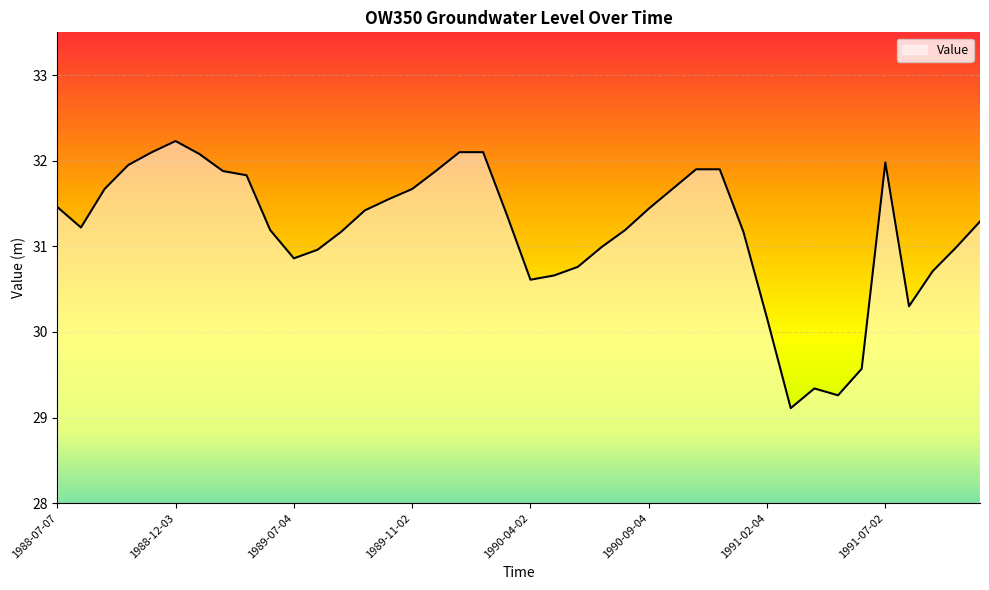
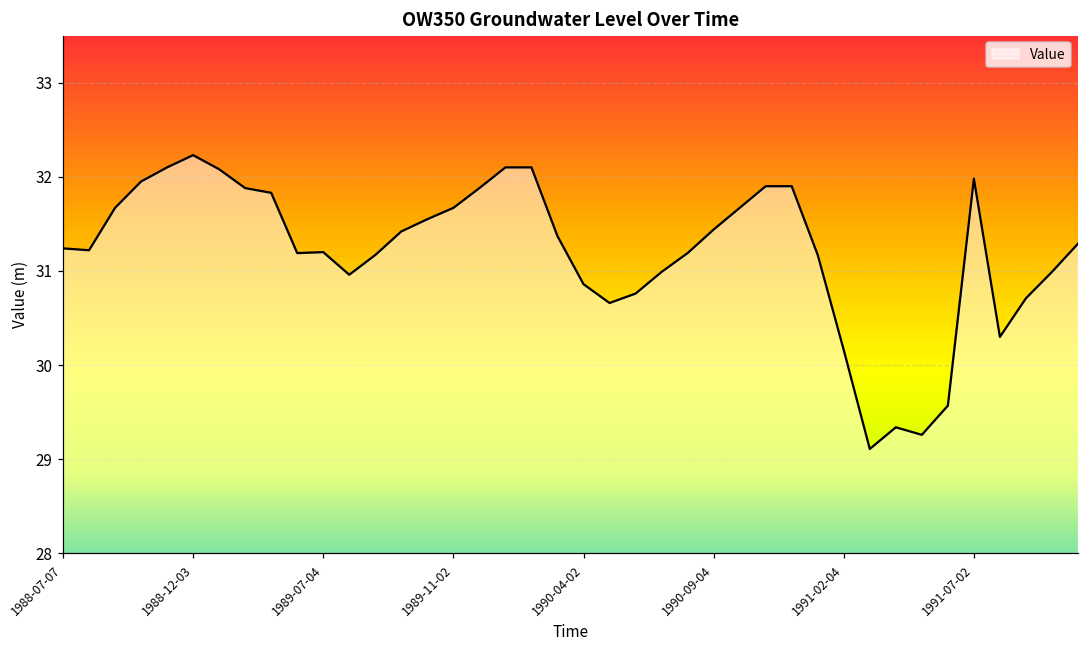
1988-07-07: 31.5 -> 31.2
1989-07-04: 30.9 -> 31.2
1990-04-02: 30.6 -> 30.9
